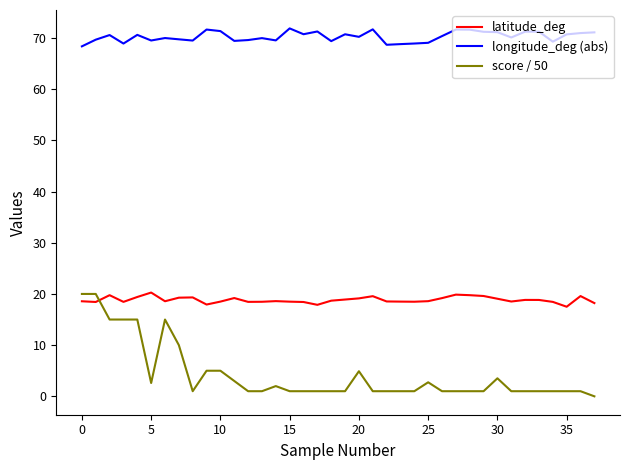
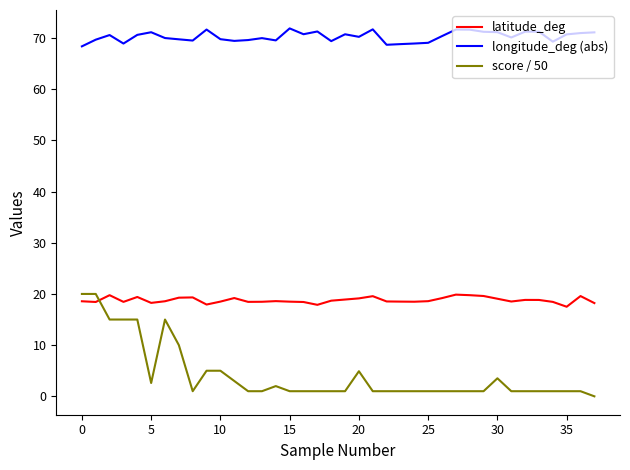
latitude_deg, 5: 20 -> 18
longitude_deg (abs), 5: 70 -> 71
longitude_deg (abs), 10: 71 -> 70
score / 50, 25: 3 -> 1
